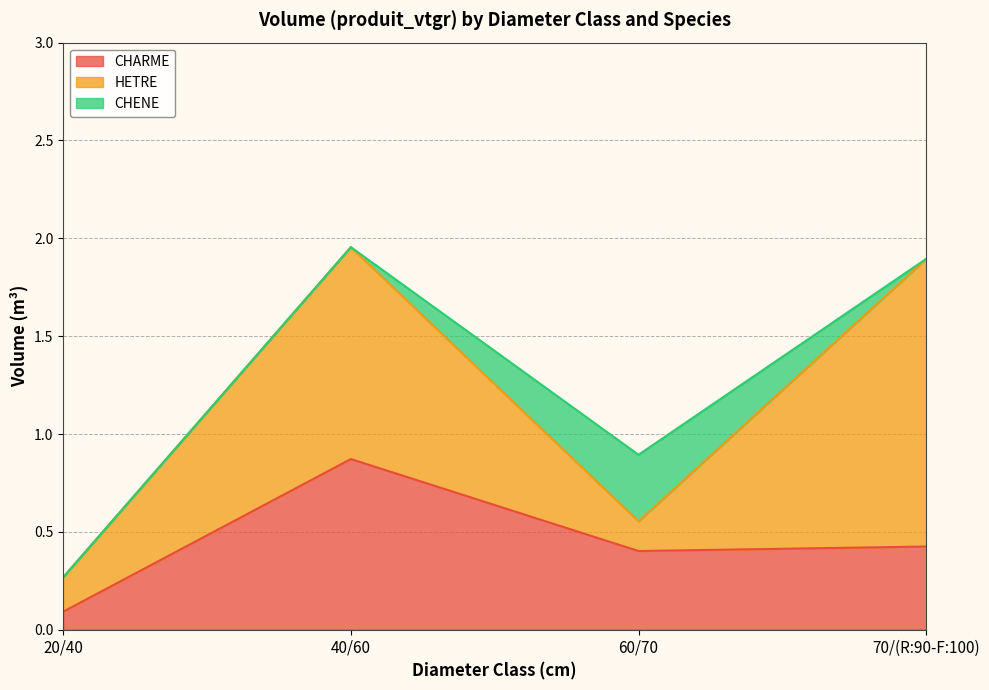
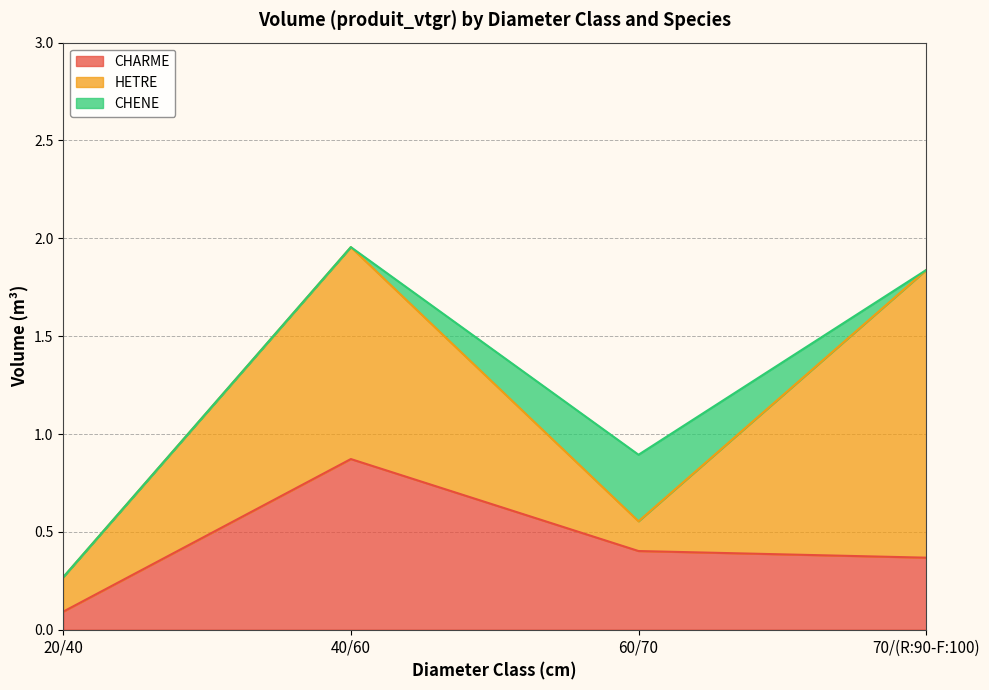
CHARME, 70/(R:90-F:100): 0.43 -> 0.37
